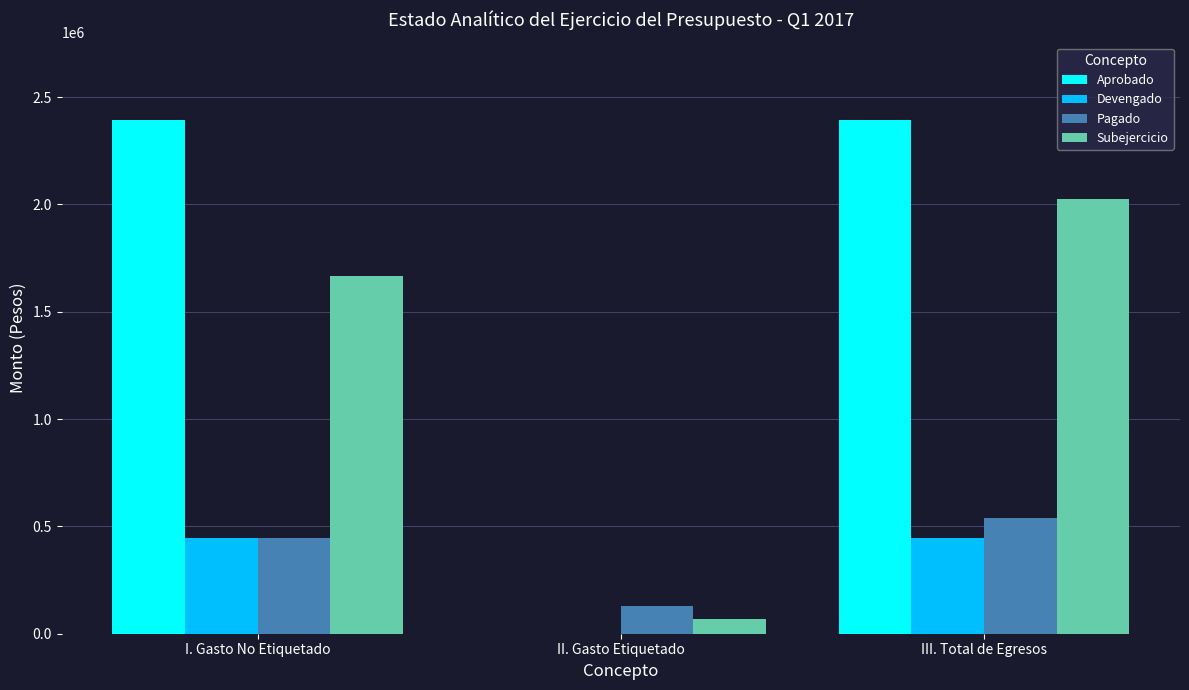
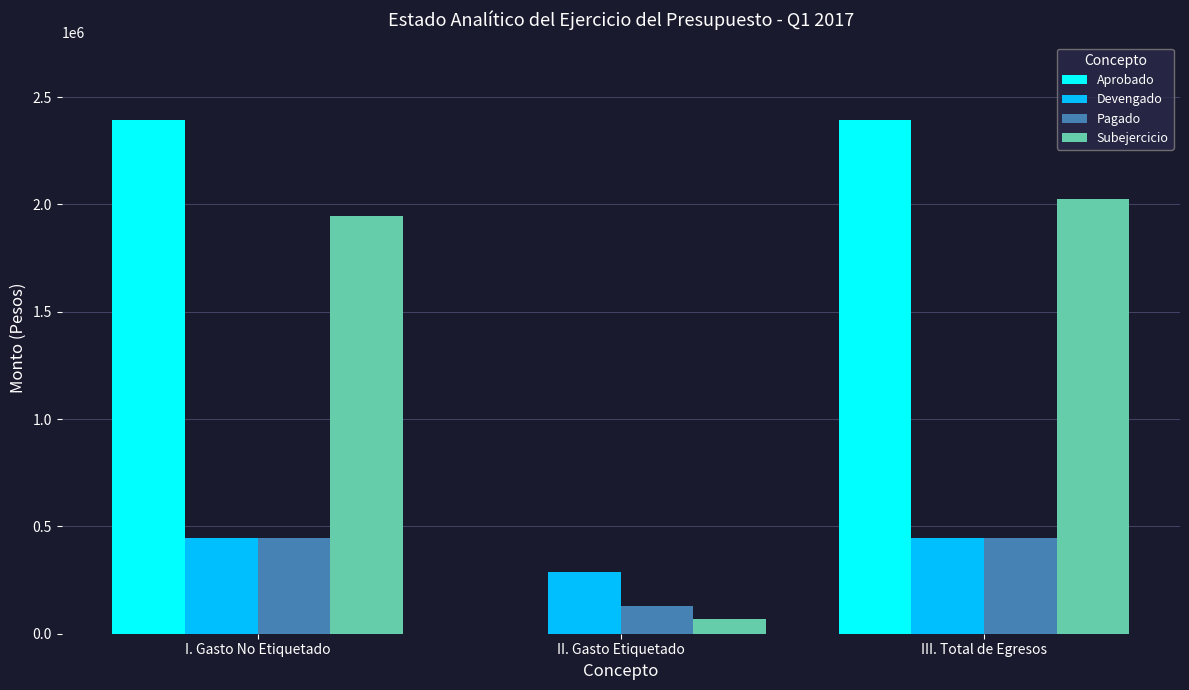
Subejercicio, I. Gasto No Etiquetado: 1660000 -> 1950000
Devengado, II. Gasto Etiquetado: 0 -> 290000
Pagado, III. Total de Egresos: 540000 -> 450000
